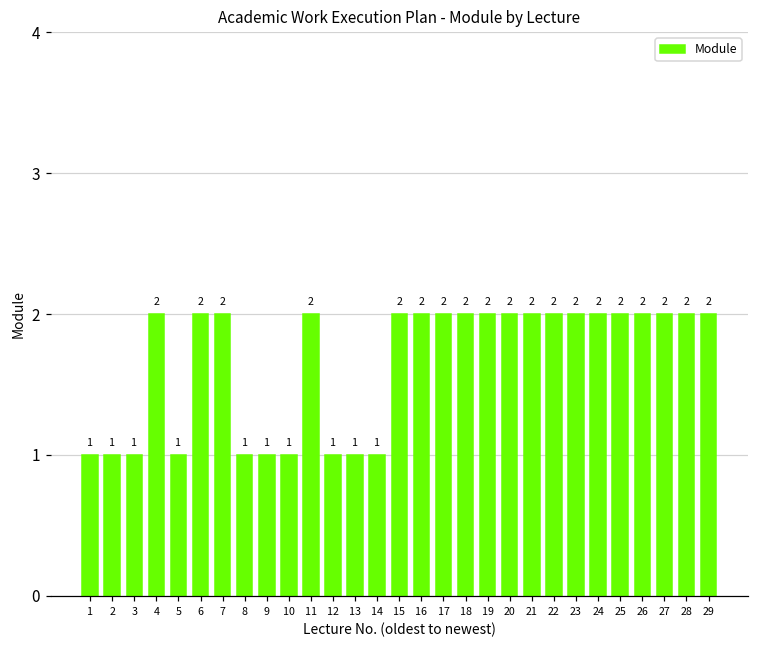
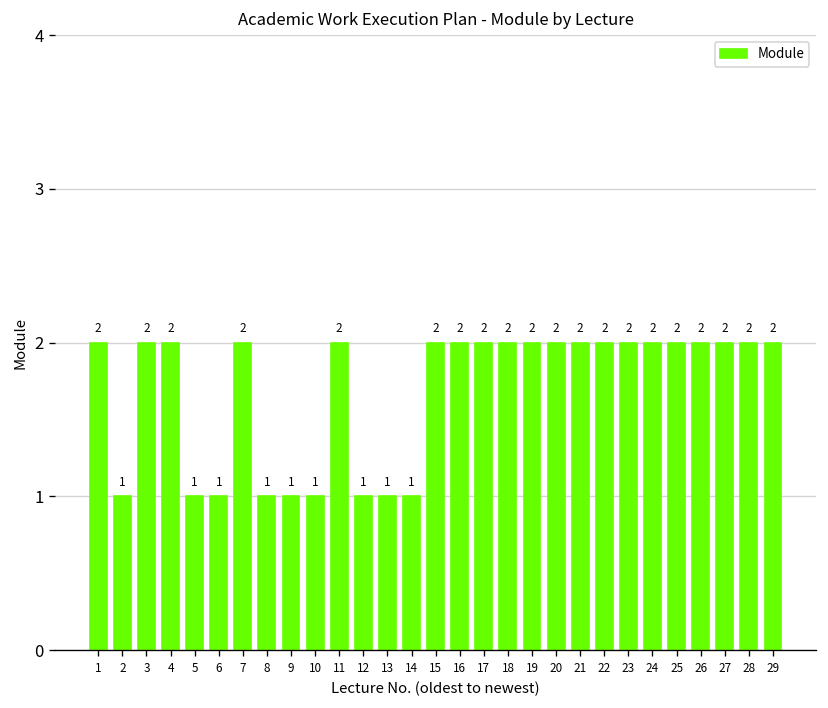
1: 1 -> 2
3: 1 -> 2
6: 2 -> 1
